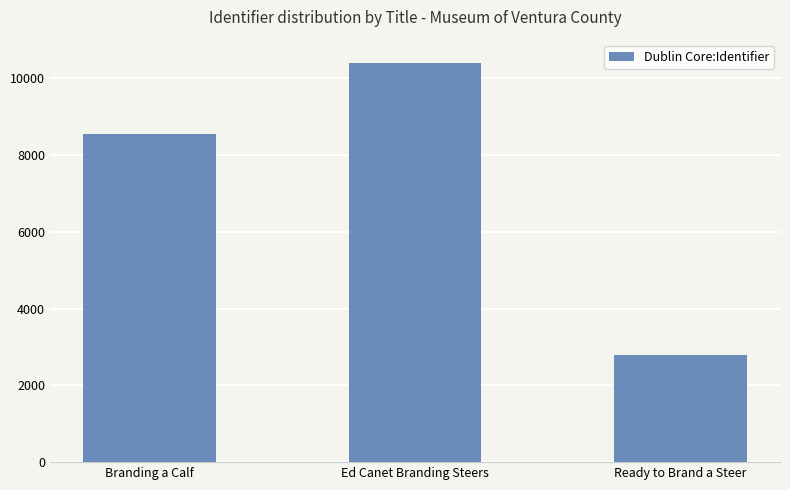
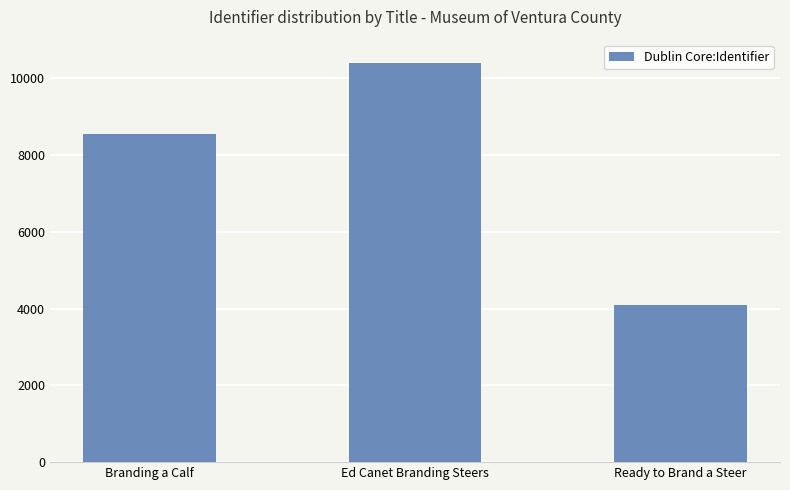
Ready to Brand a Steer: 2800 -> 4100
